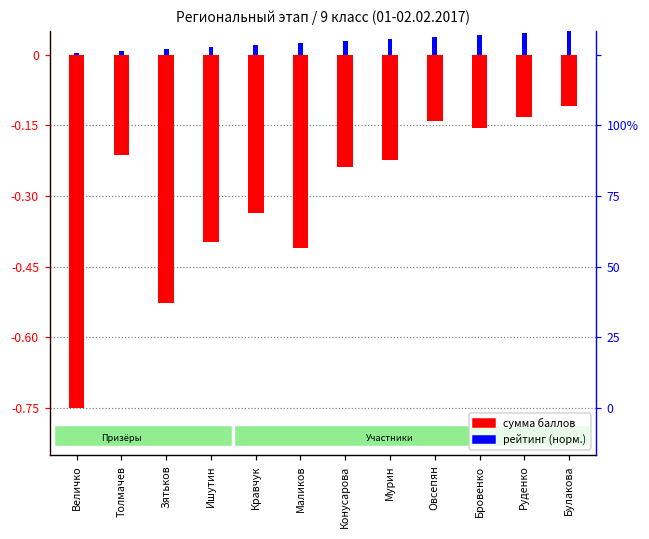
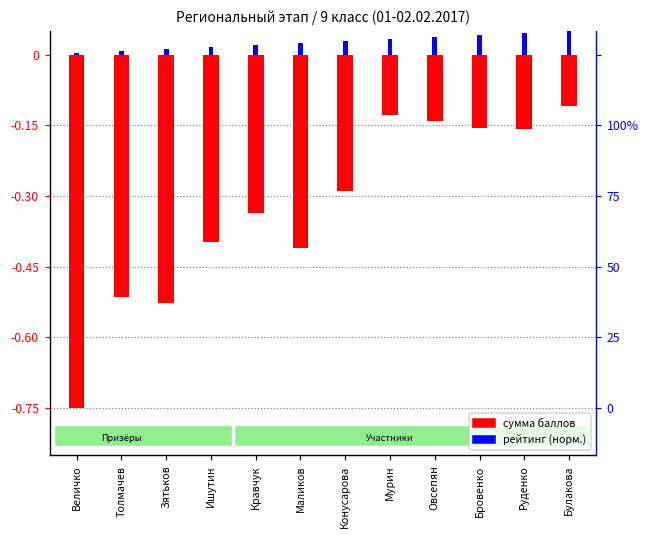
сумма баллов, Толмачев: -0.21 -> -0.51
сумма баллов, Конусарова: -0.24 -> -0.29
сумма баллов, Мурин: -0.22 -> -0.13
сумма баллов, Руденко: -0.13 -> -0.16
